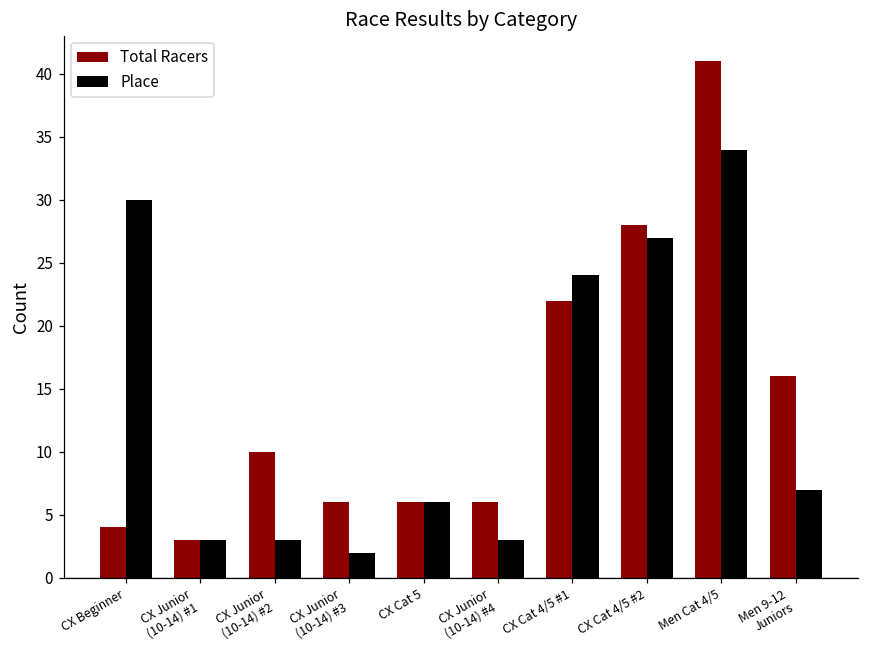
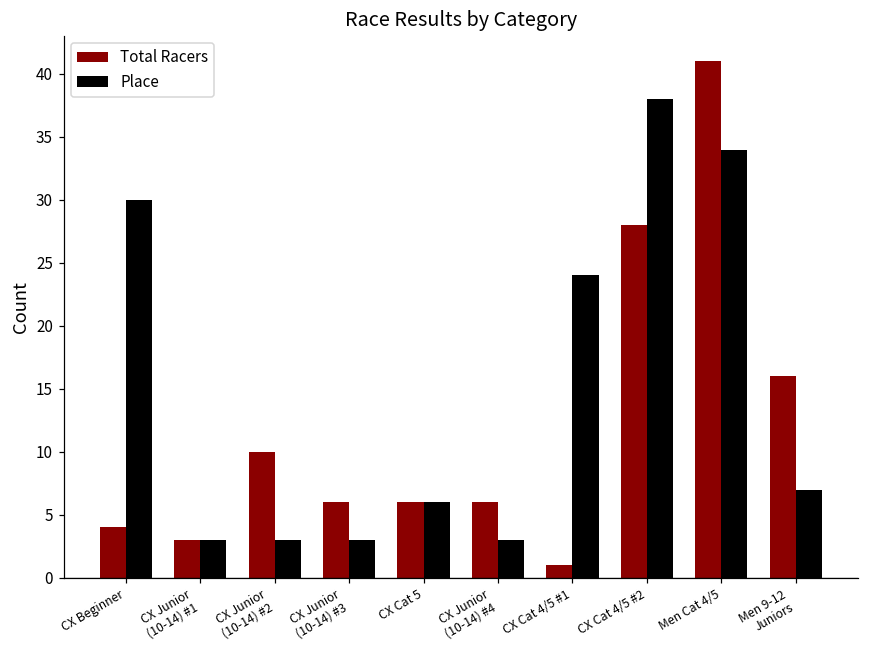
Place, CX Junior (10-14) #3: 2 -> 3
Total Racers, CX Cat 4/5 #1: 22 -> 1
Place, CX Cat 4/5 #2: 27 -> 38
